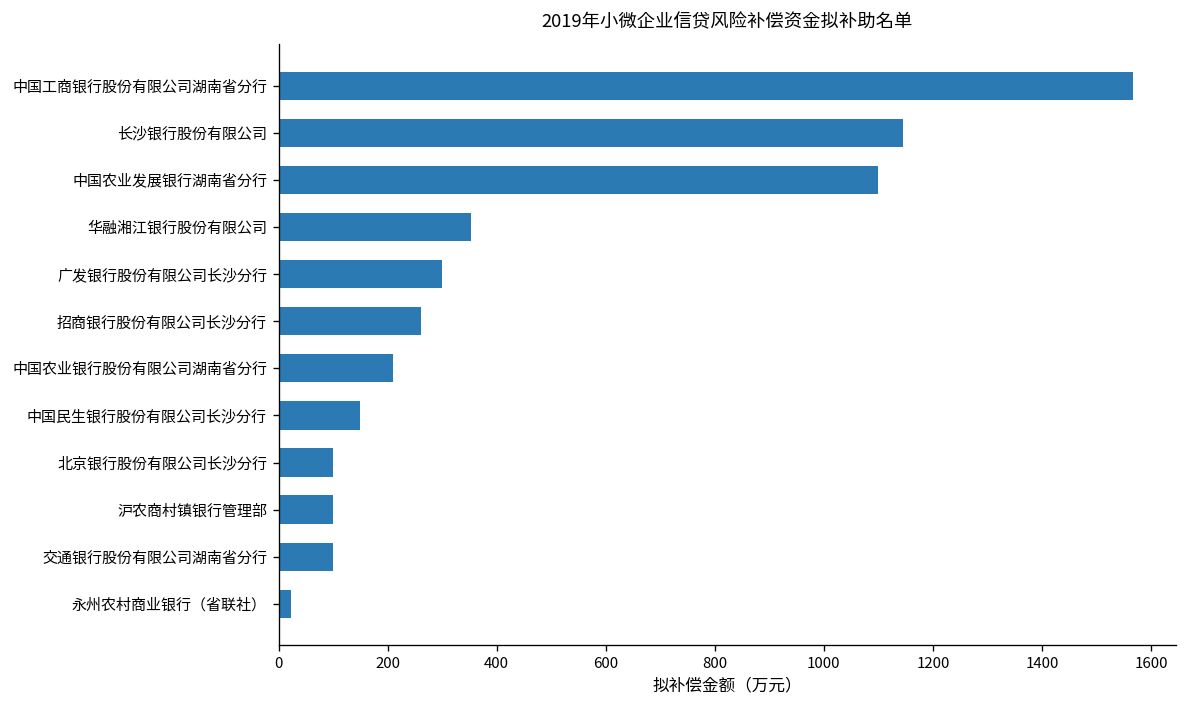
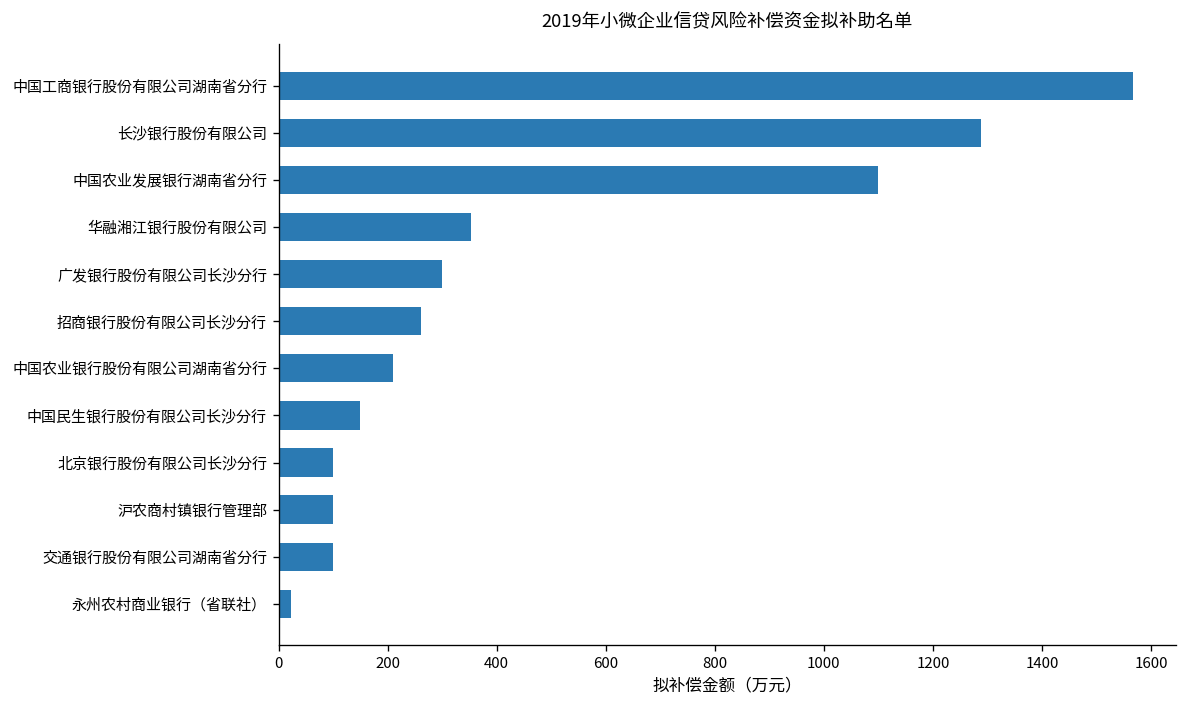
长沙银行股份有限公司: 1140 -> 1290
